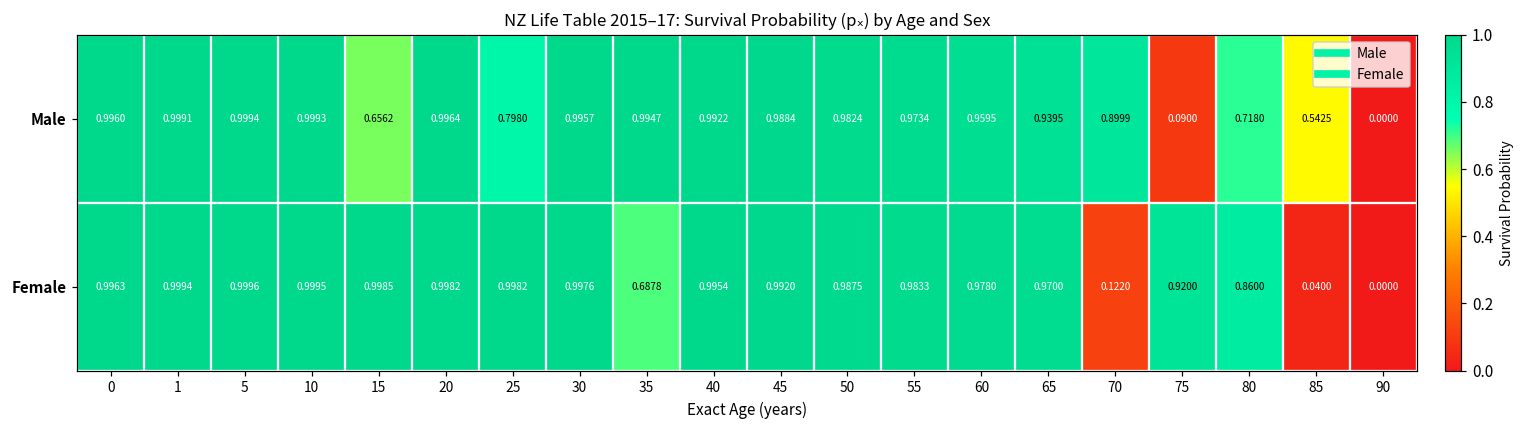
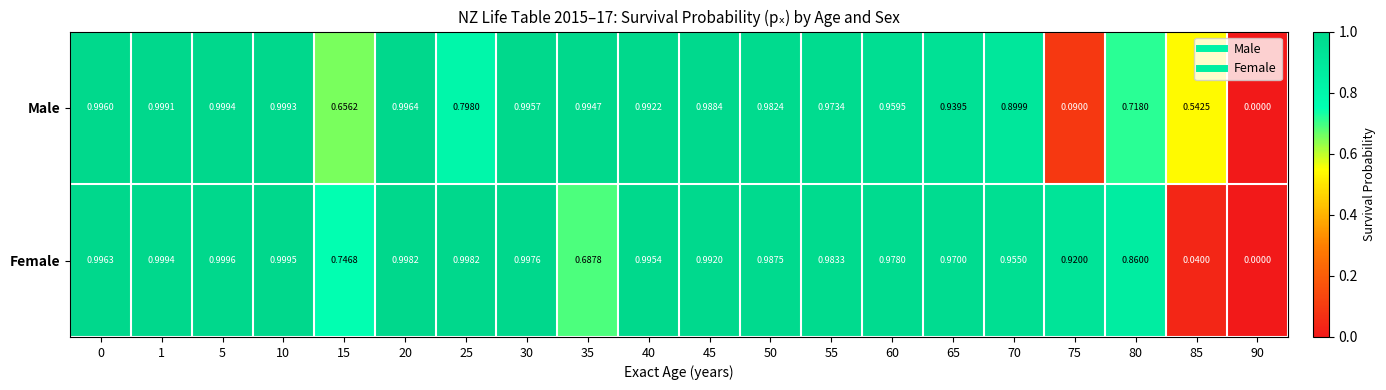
Female, 15: 0.9985 -> 0.7468
Female, 70: 0.1220 -> 0.9550
